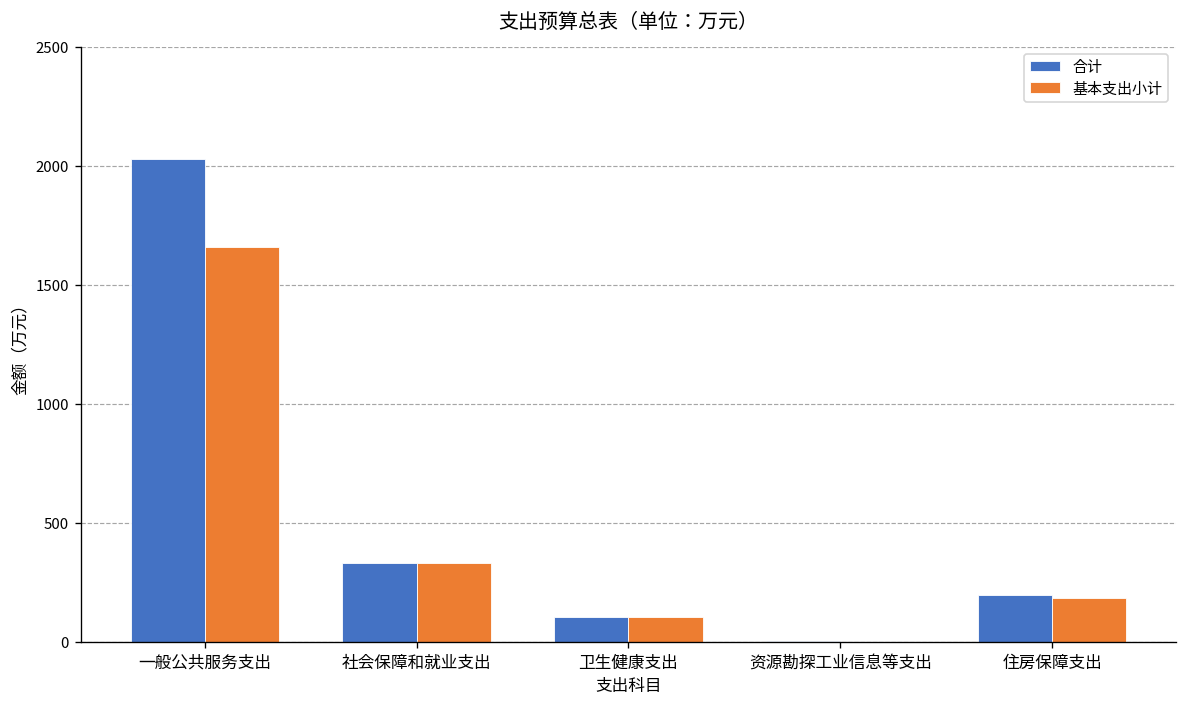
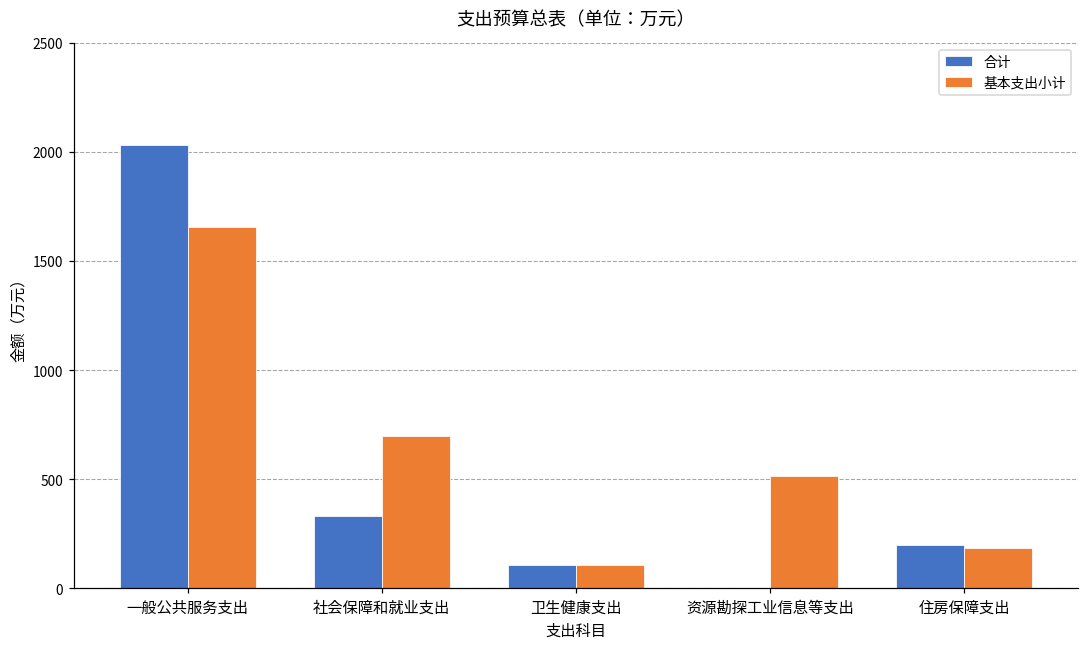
基本支出小计, 社会保障和就业支出: 330 -> 700
基本支出小计, 资源勘探工业信息等支出: 0 -> 520
